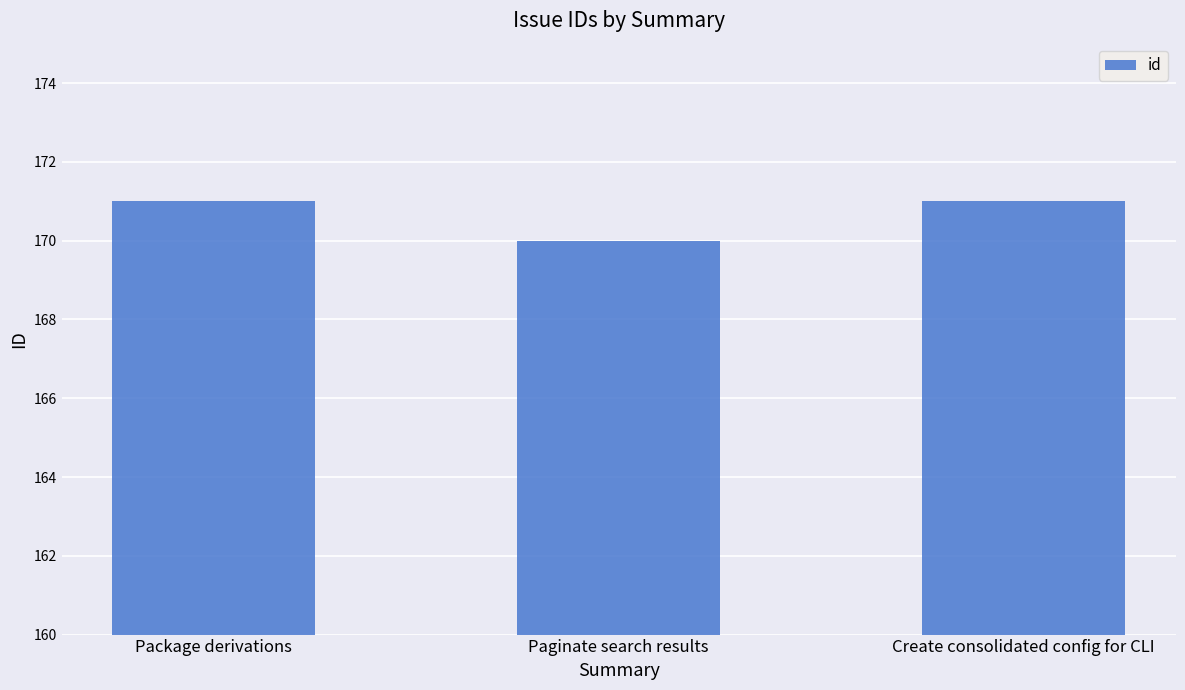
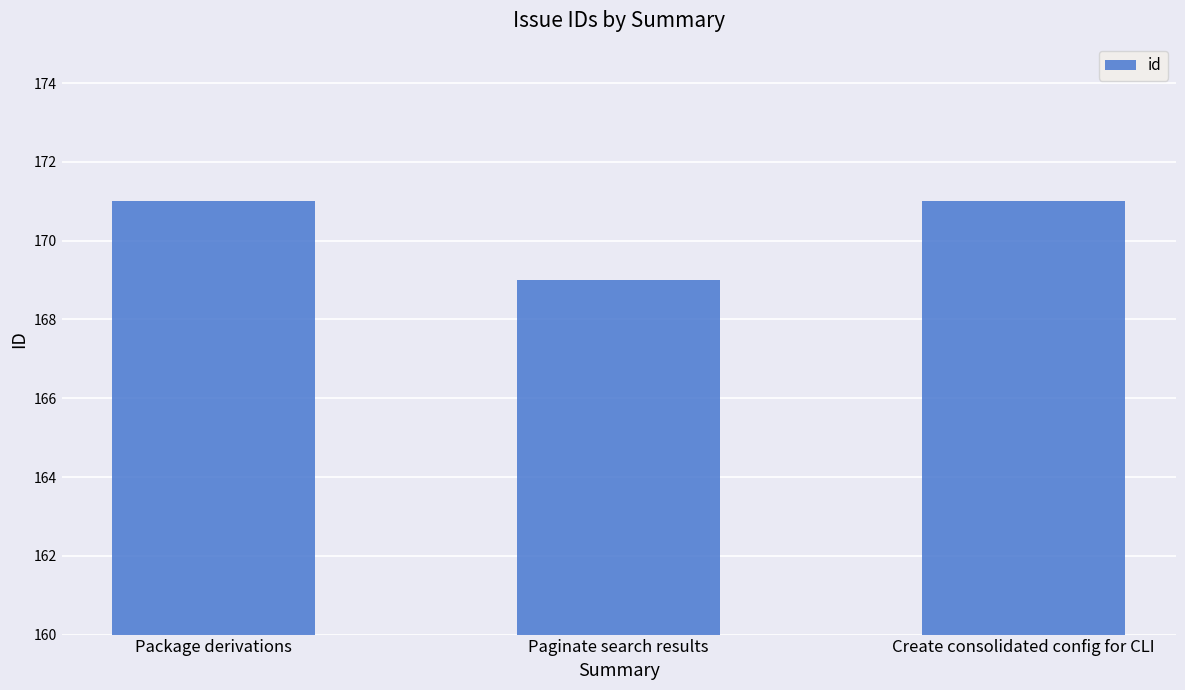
Paginate search results: 170 -> 169
